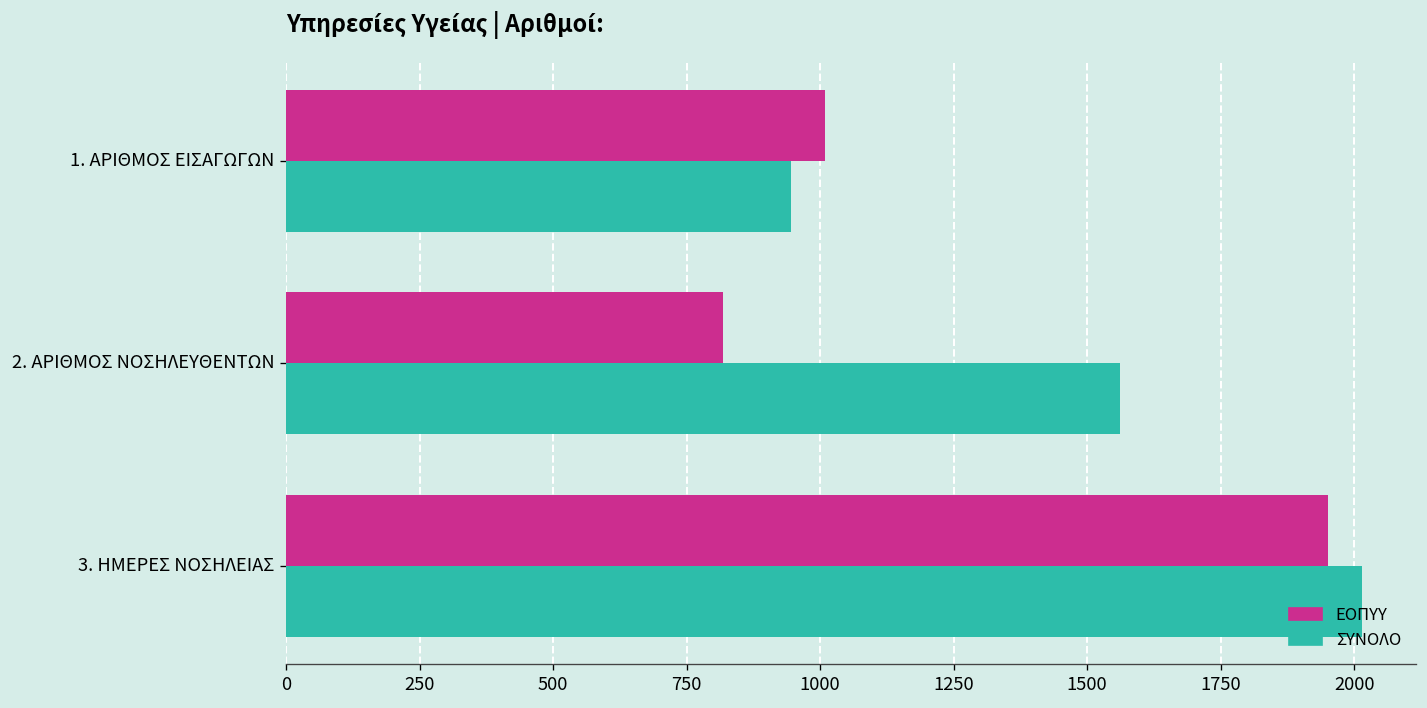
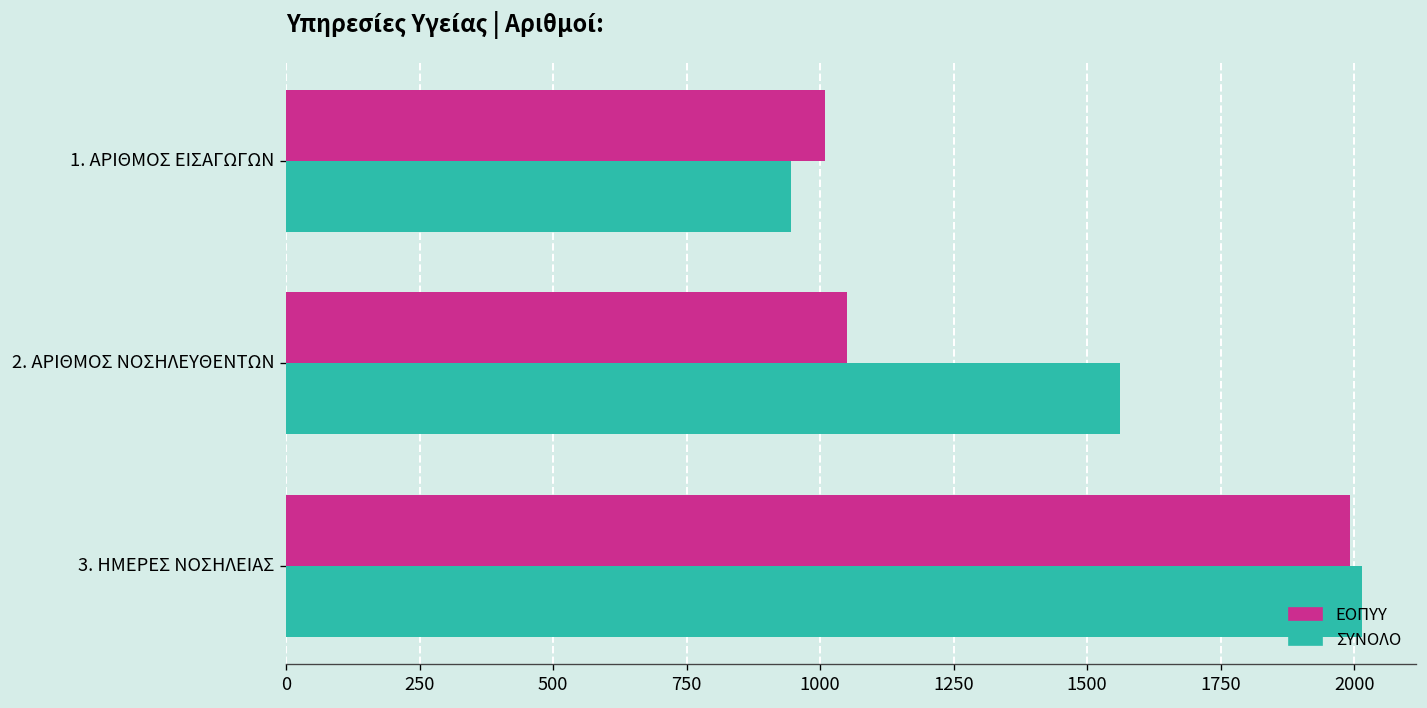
ΕΟΠΥΥ, 2. ΑΡΙΘΜΟΣ ΝΟΣΗΛΕΥΘΕΝΤΩΝ: 820 -> 1050
ΕΟΠΥΥ, 3. ΗΜΕΡΕΣ ΝΟΣΗΛΕΙΑΣ: 1950 -> 1990
